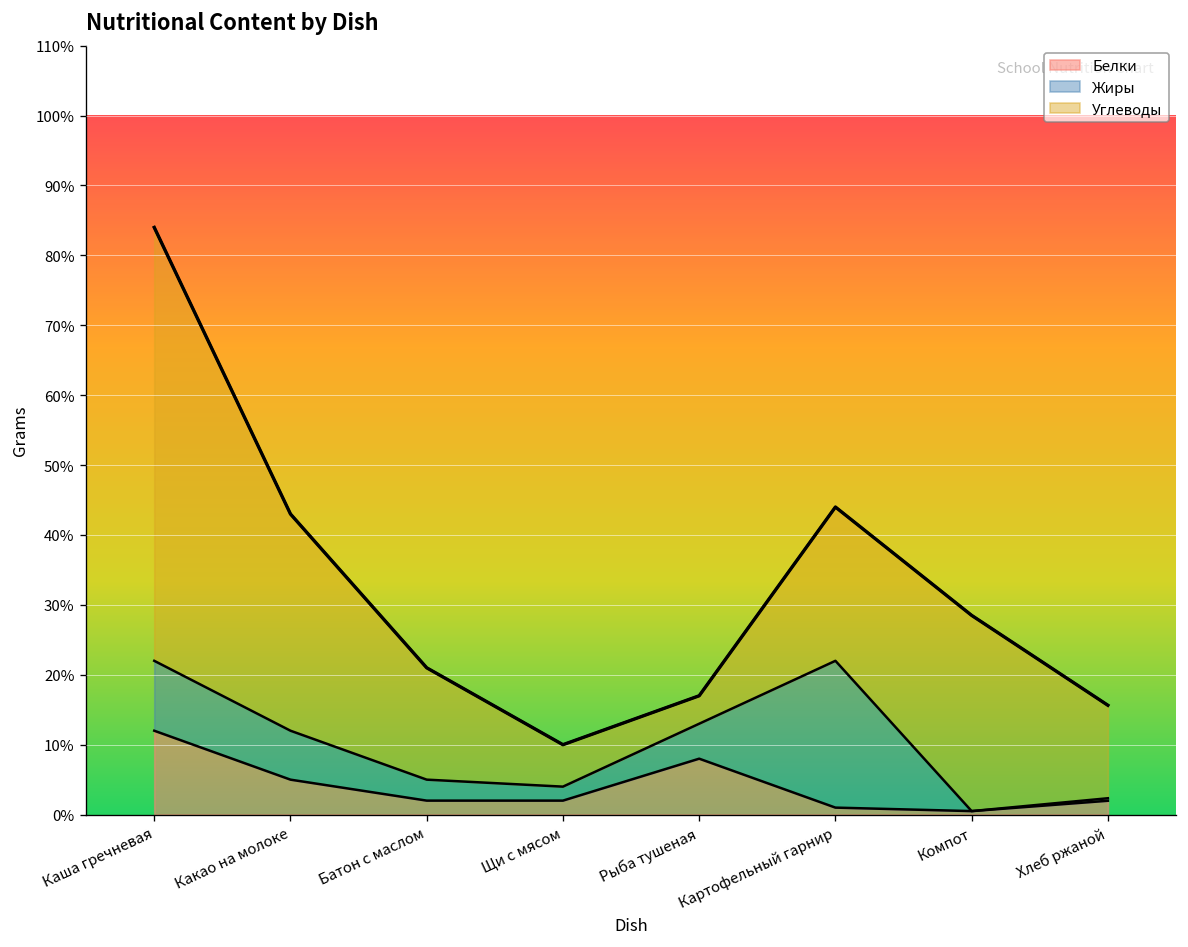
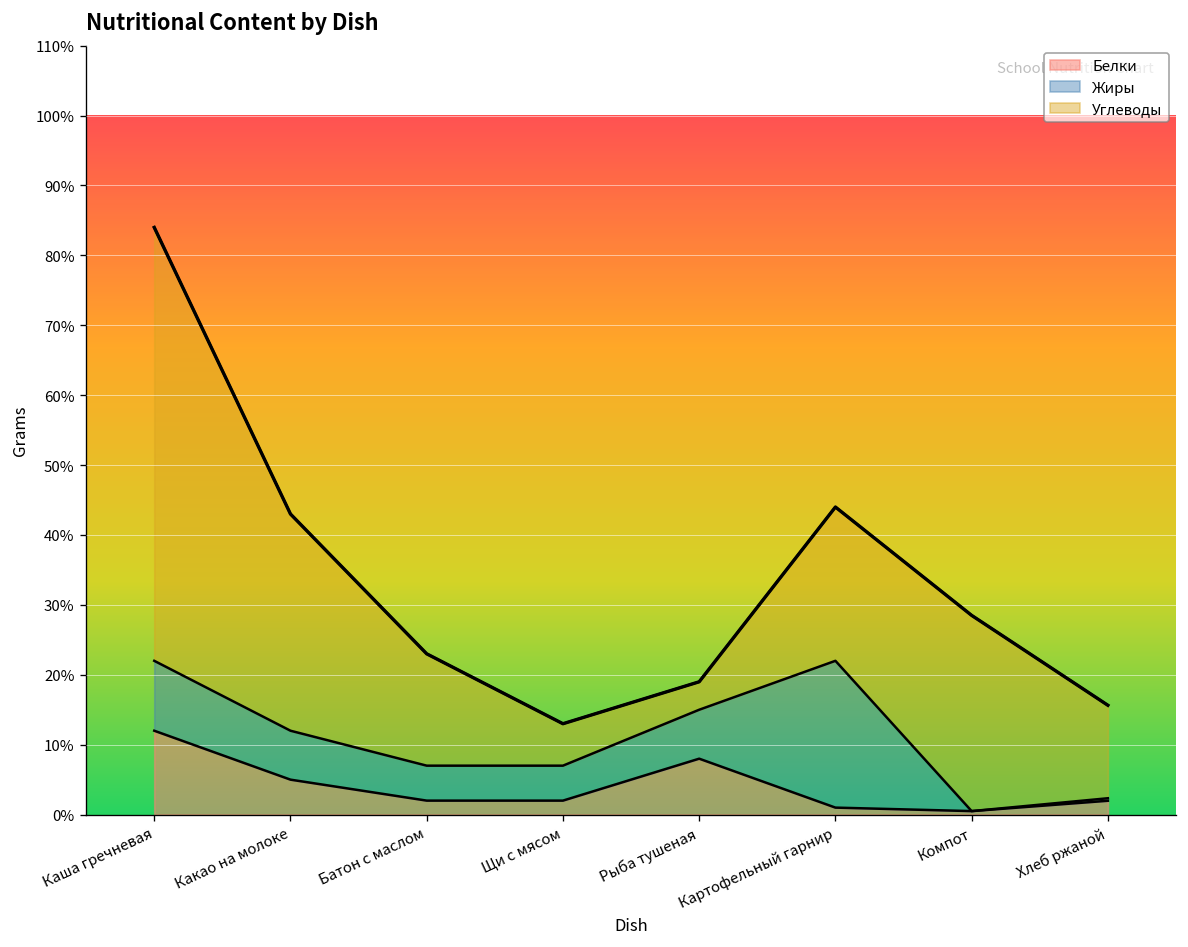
Жиры, Батон с маслом: 3% -> 5%
Жиры, Щи с мясом: 2% -> 5%
Жиры, Рыба тушеная: 5% -> 7%
